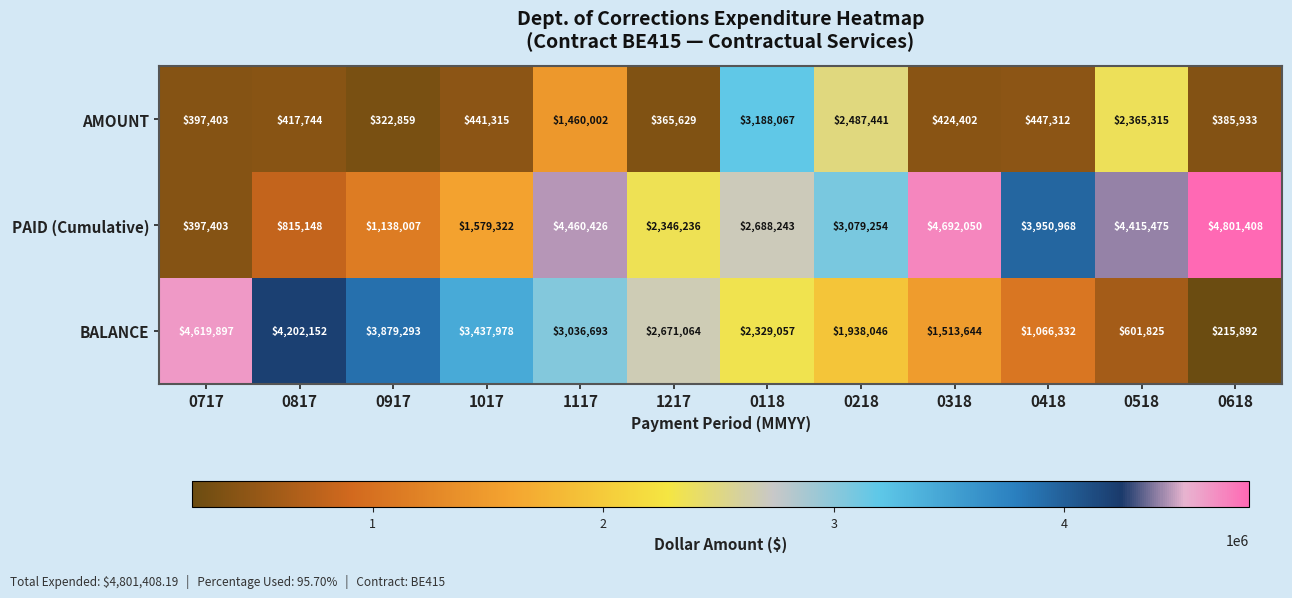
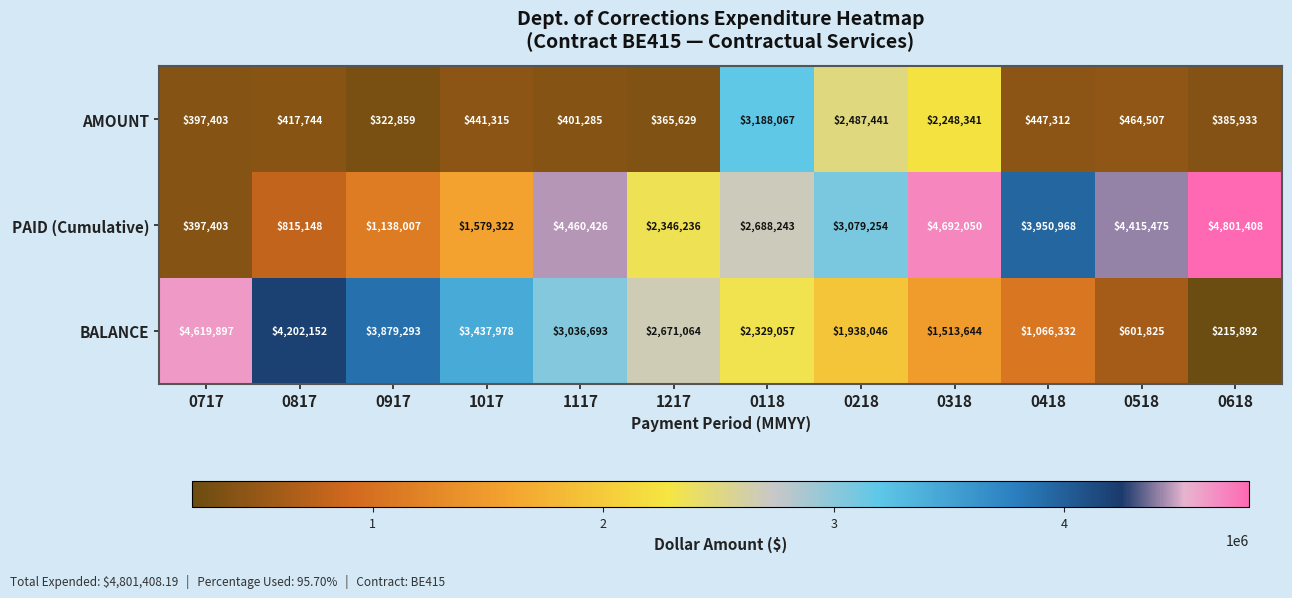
AMOUNT, 1117: $1,460,002 -> $401,285
AMOUNT, 0318: $424,402 -> $2,248,341
AMOUNT, 0518: $2,365,315 -> $464,507
